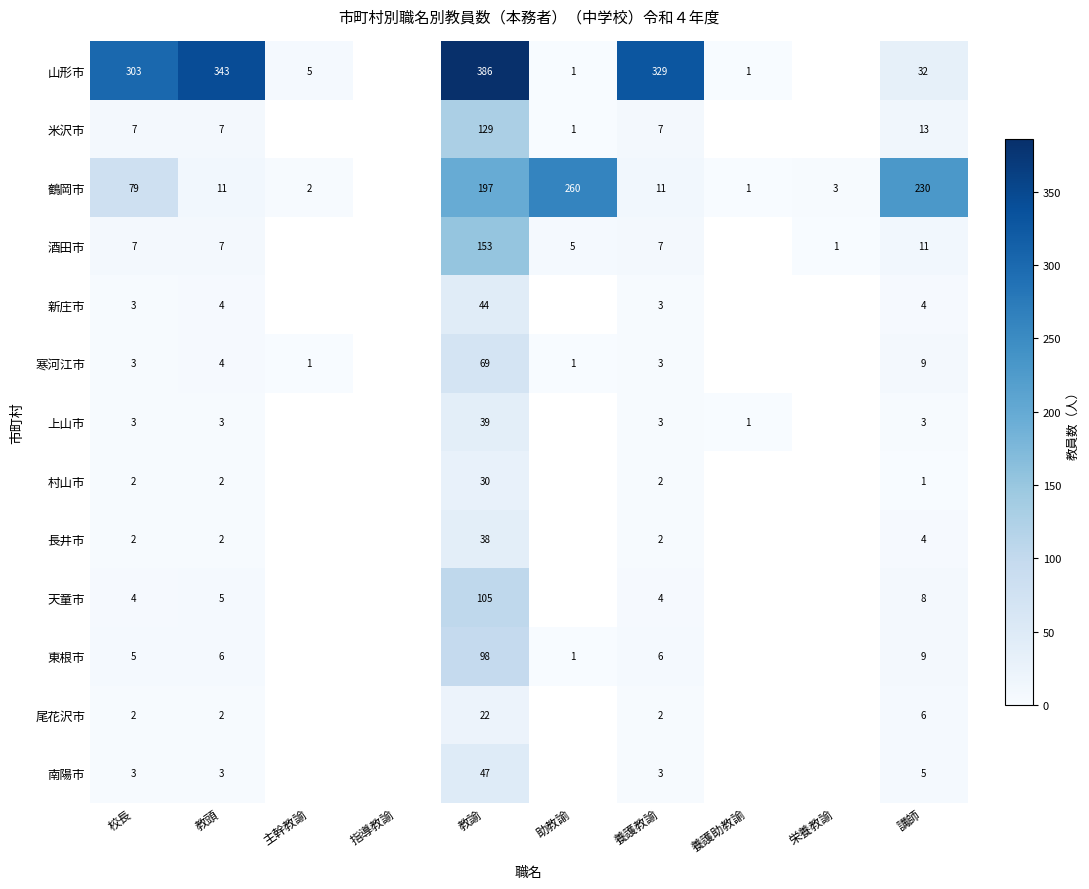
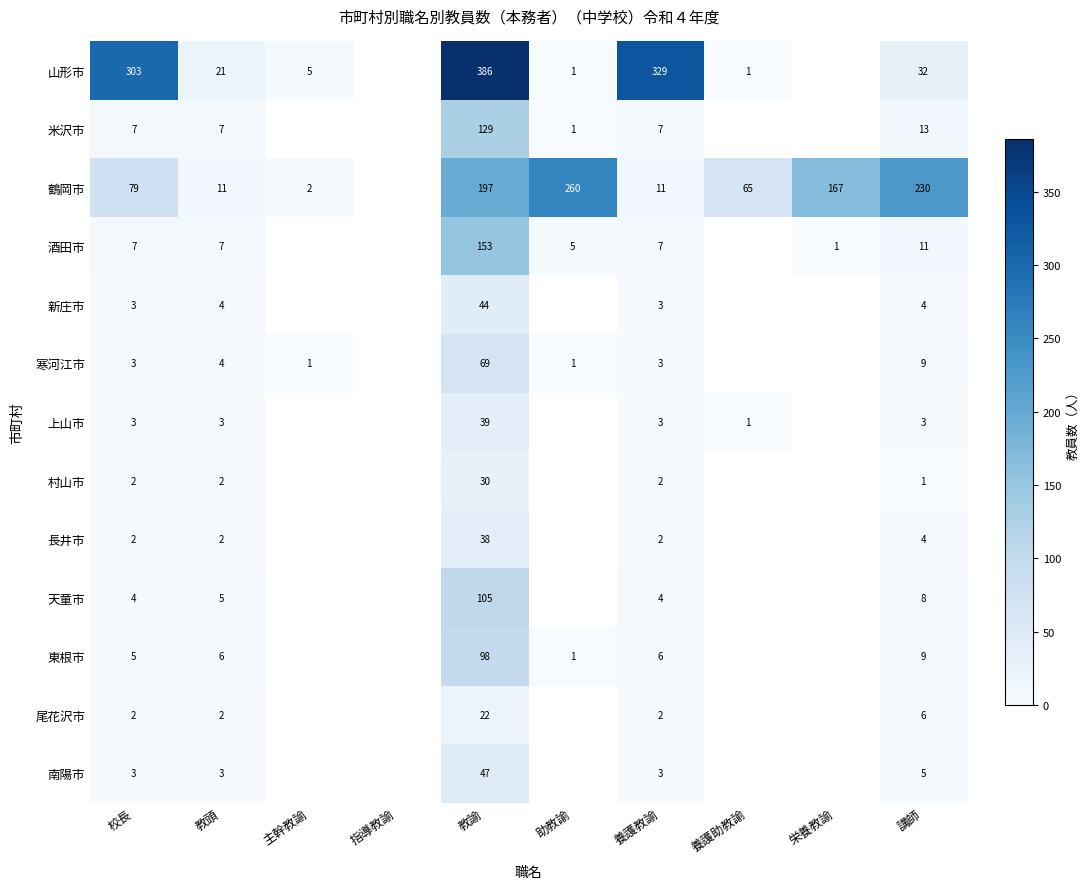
山形市, 教頭: 343 -> 21
鶴岡市, 養護助教諭: 1 -> 65
鶴岡市, 栄養教諭: 3 -> 167
